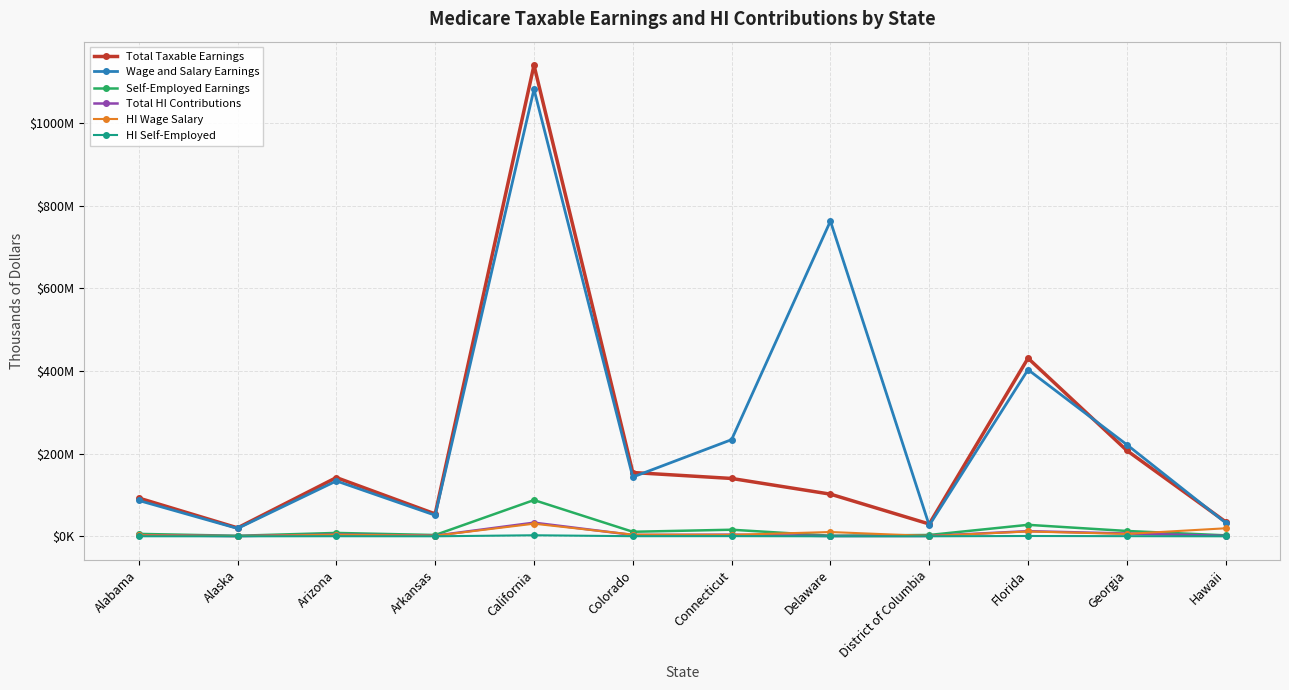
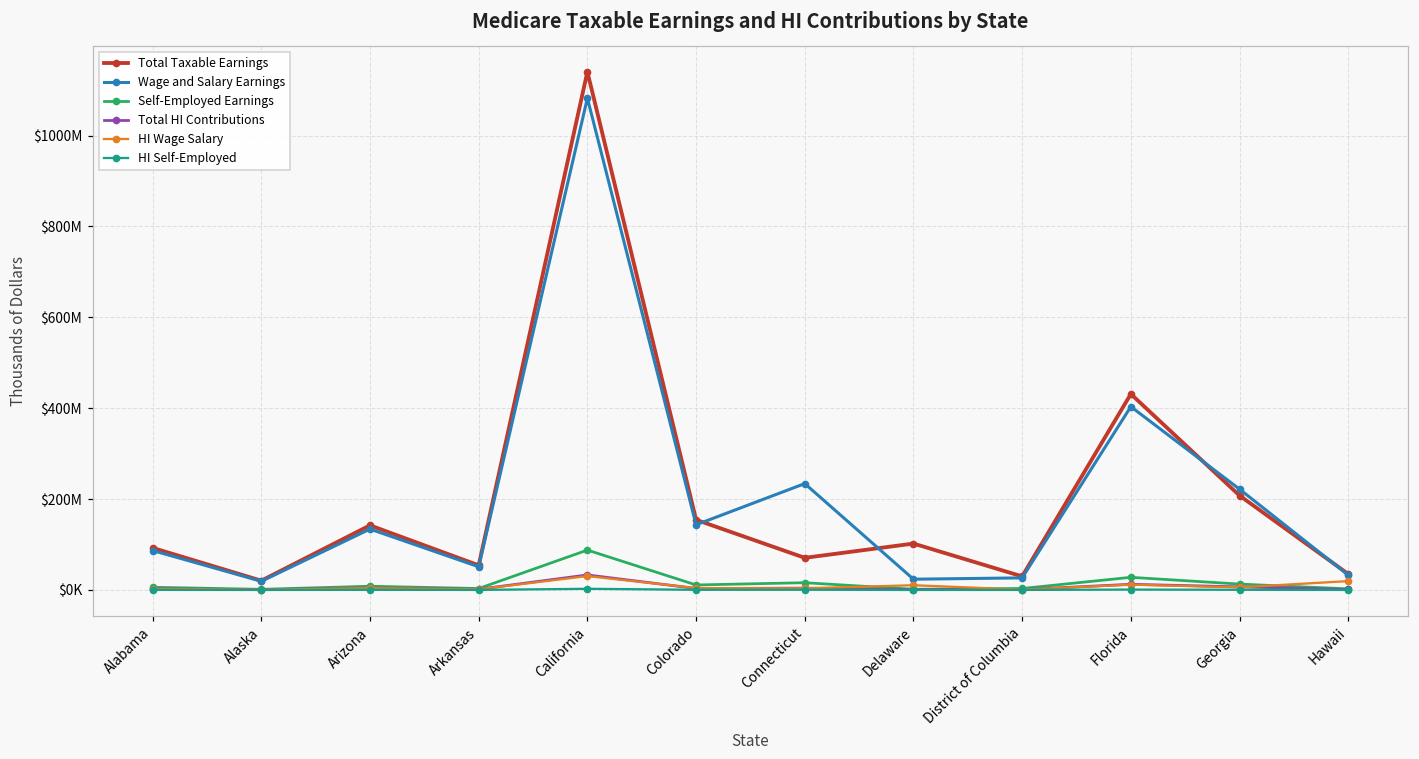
Total Taxable Earnings, Connecticut: $140000000 -> $70000000
Wage and Salary Earnings, Delaware: $760000000 -> $20000000
